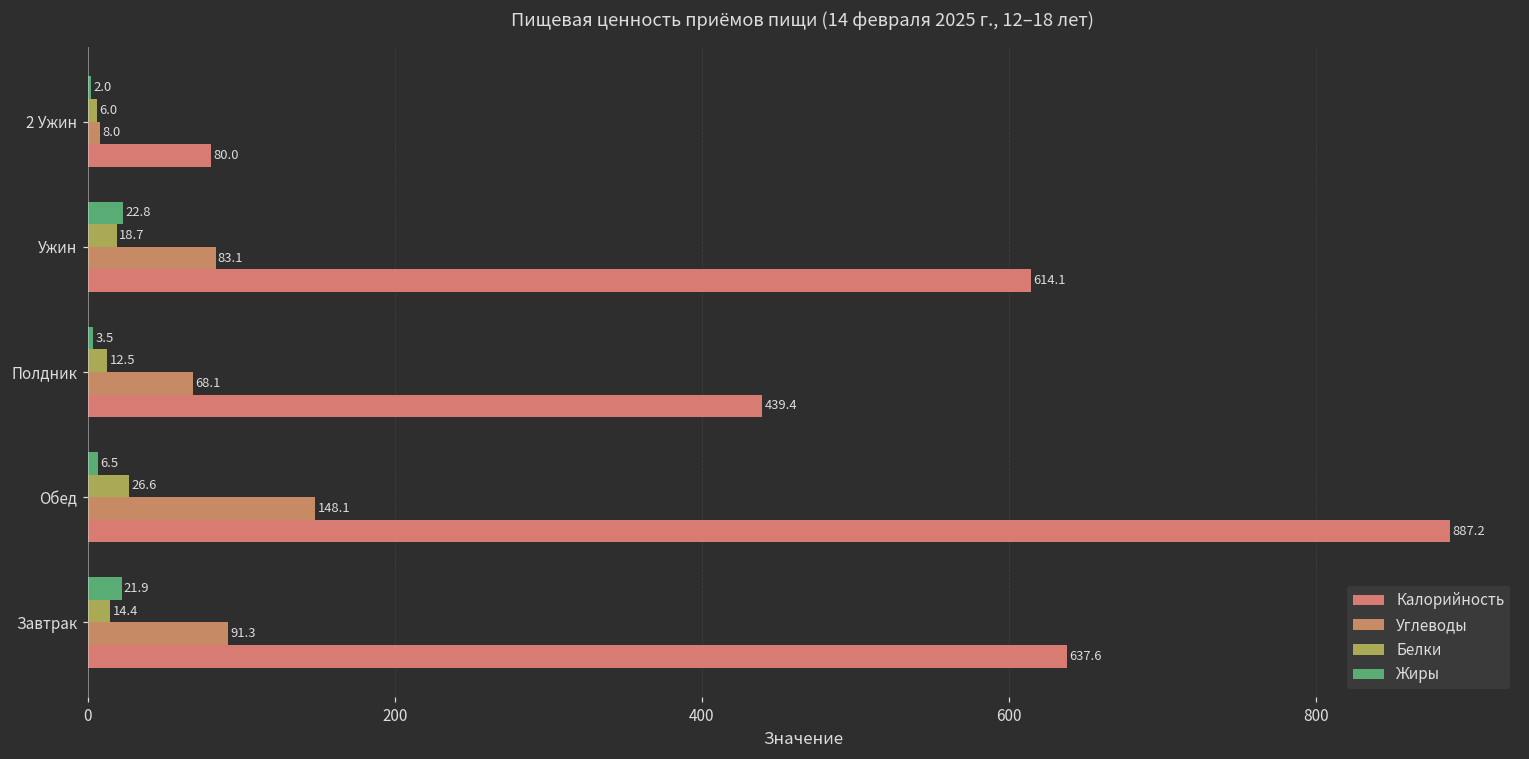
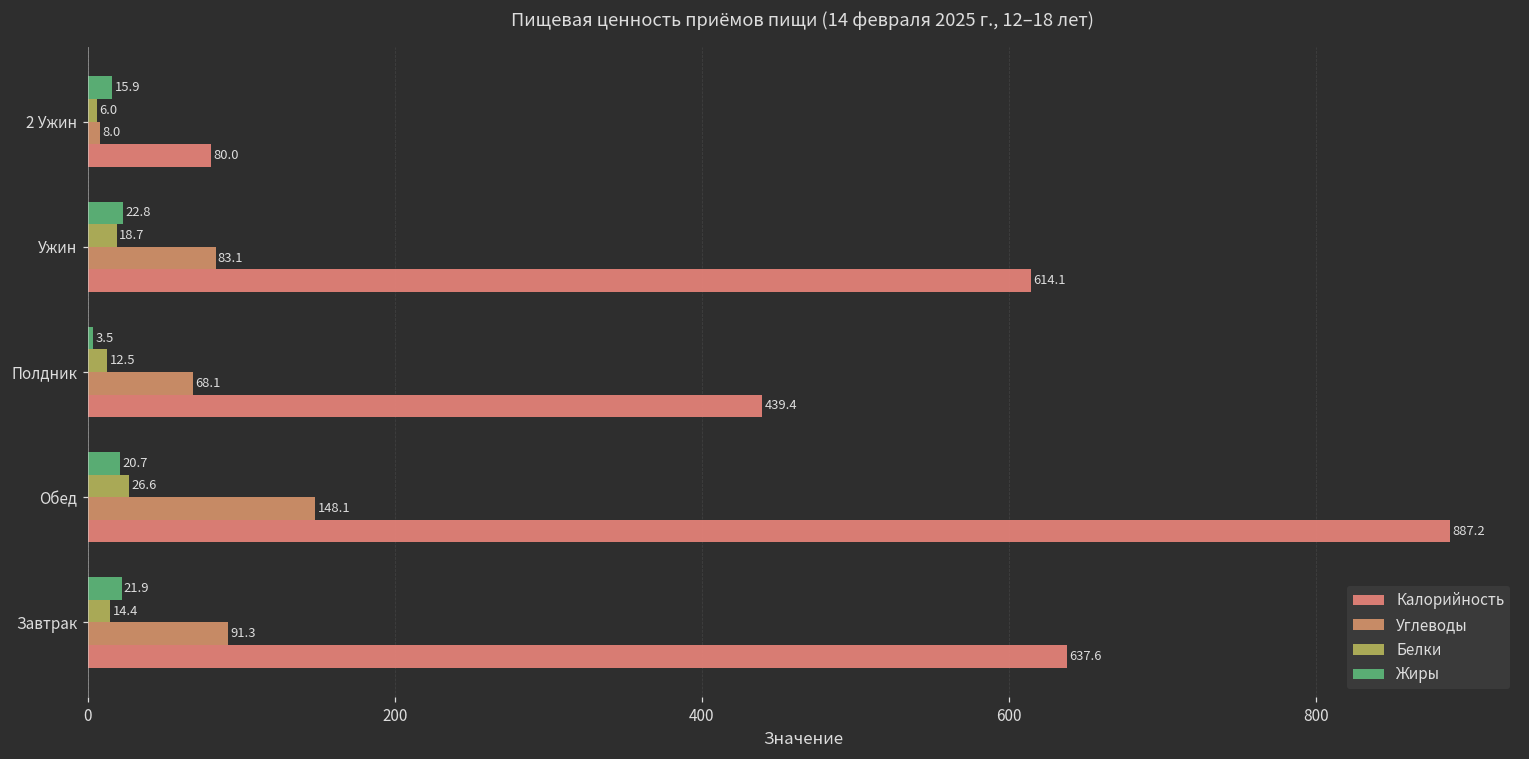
Жиры, 2 Ужин: 2.0 -> 15.9
Жиры, Обед: 6.5 -> 20.7
